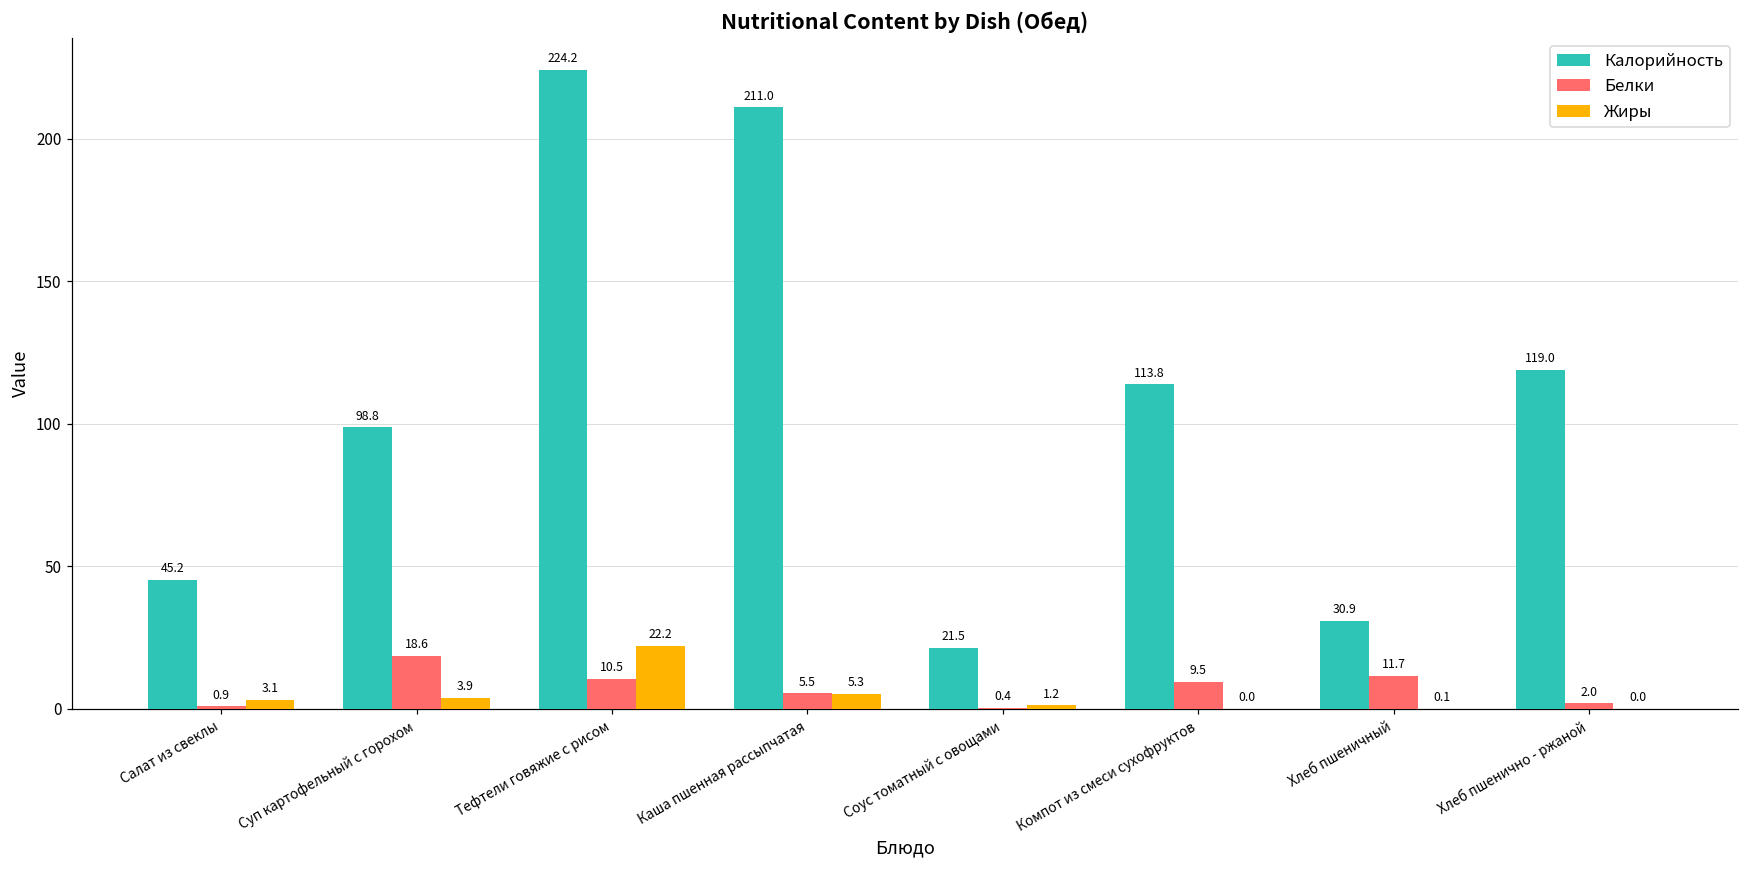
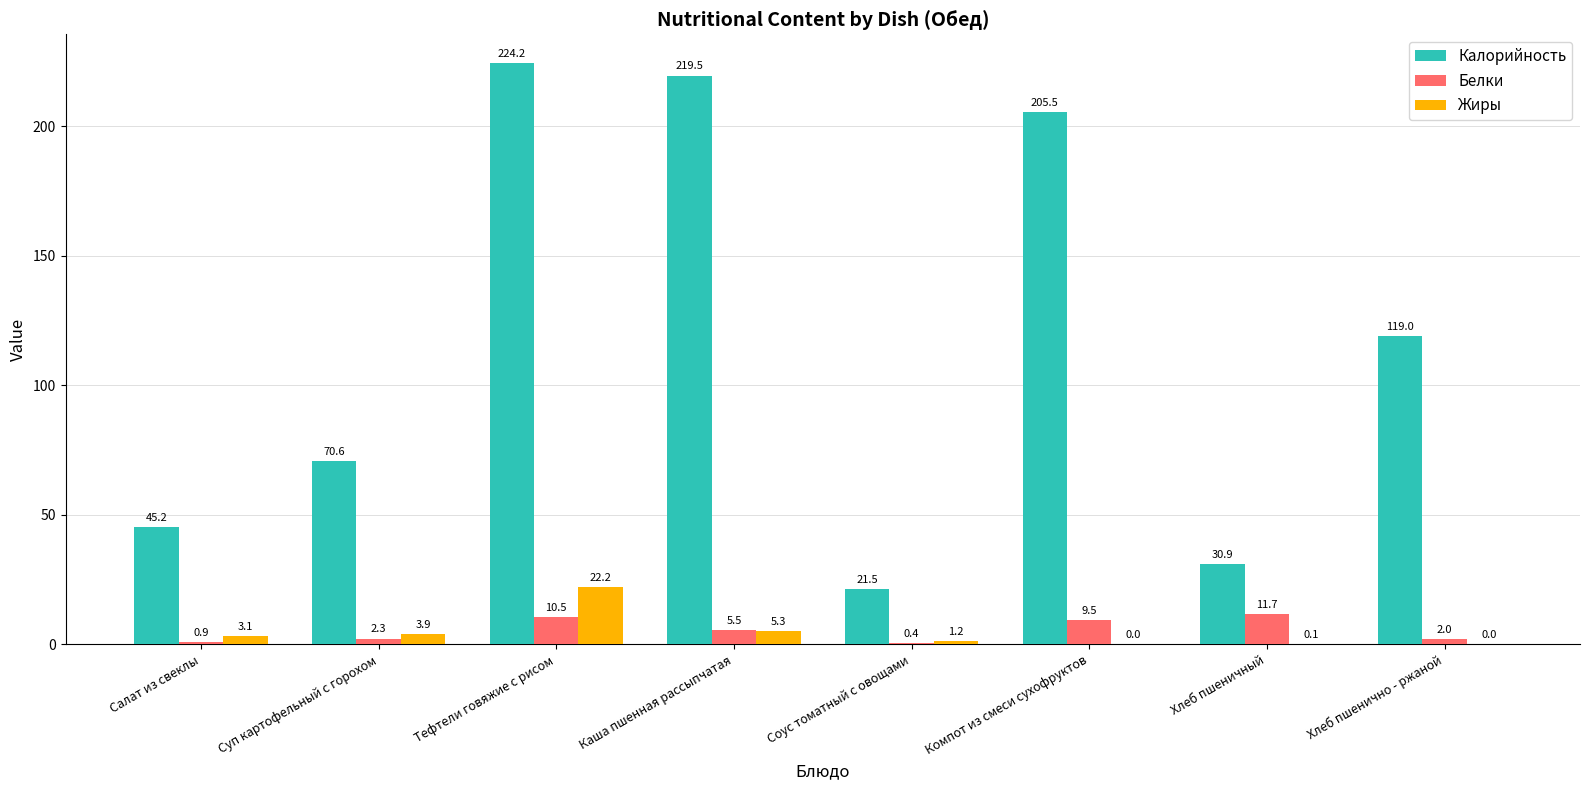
Калорийность, Суп картофельный с горохом: 98.8 -> 70.6
Белки, Суп картофельный с горохом: 18.6 -> 2.3
Калорийность, Каша пшенная рассыпчатая: 211.0 -> 219.5
Калорийность, Компот из смеси сухофруктов: 113.8 -> 205.5
